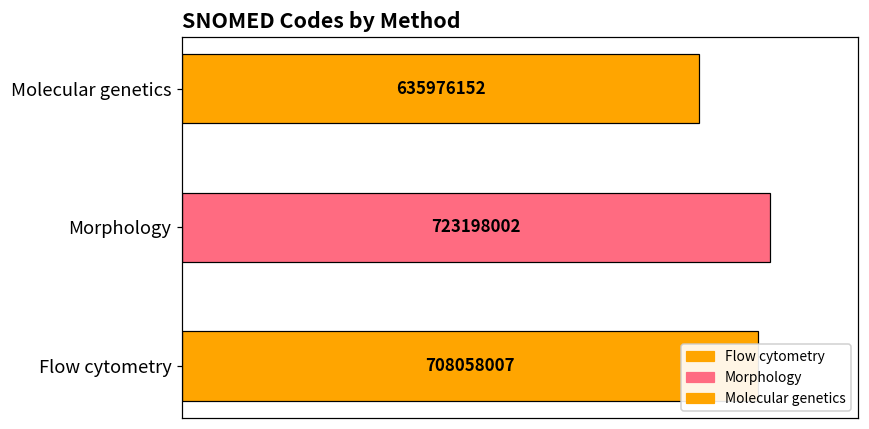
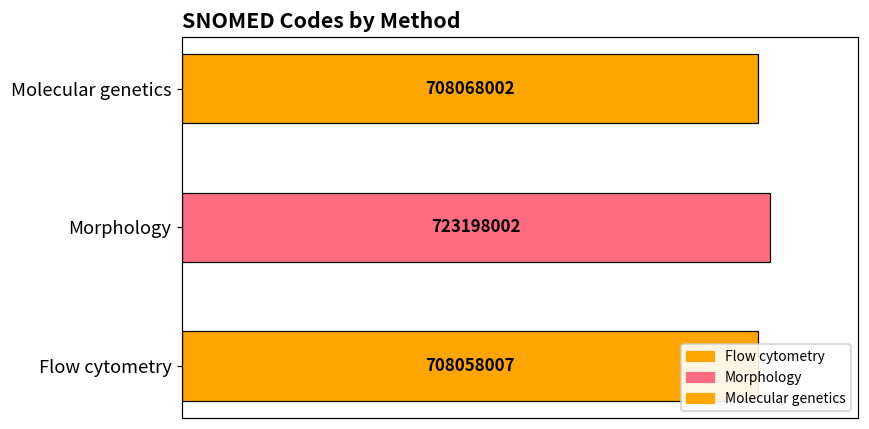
Molecular genetics: 635976152 -> 708068002
